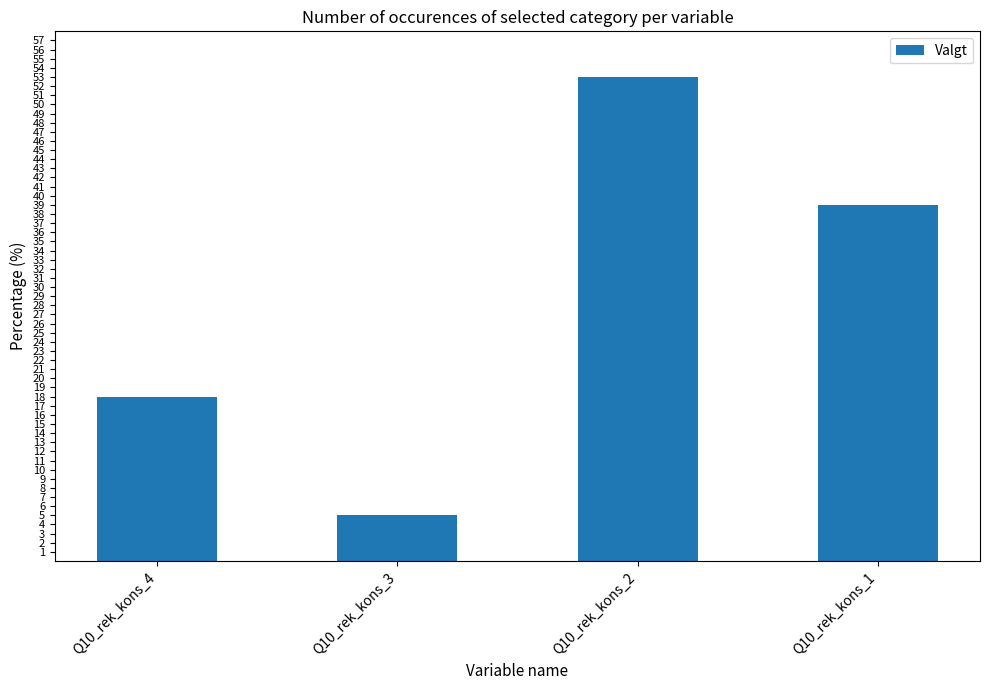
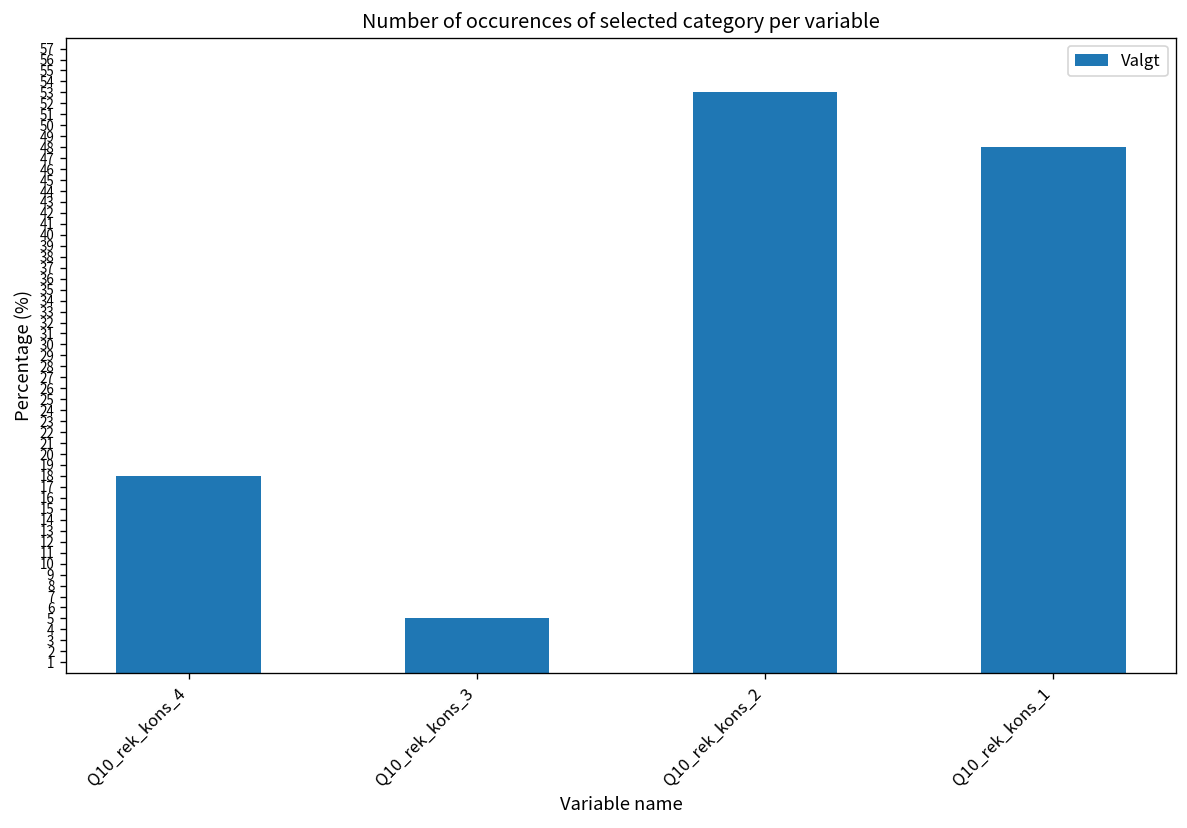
Q10_rek_kons_1: 39 -> 48
